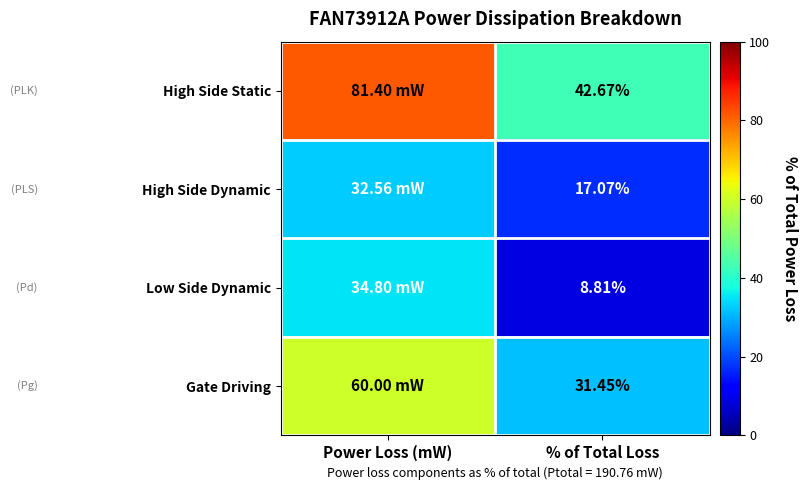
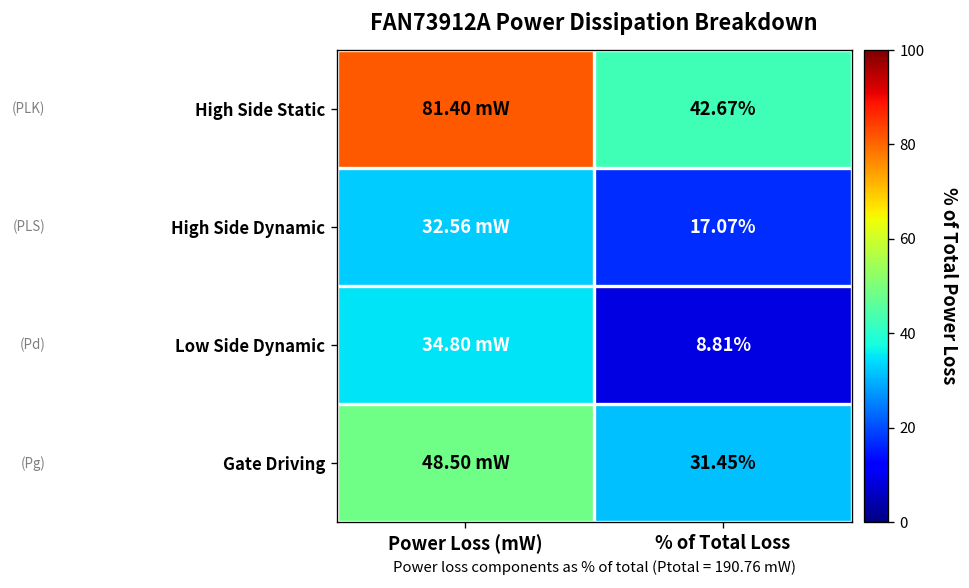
Gate Driving, Power Loss (mW): 60.00 -> 48.50
